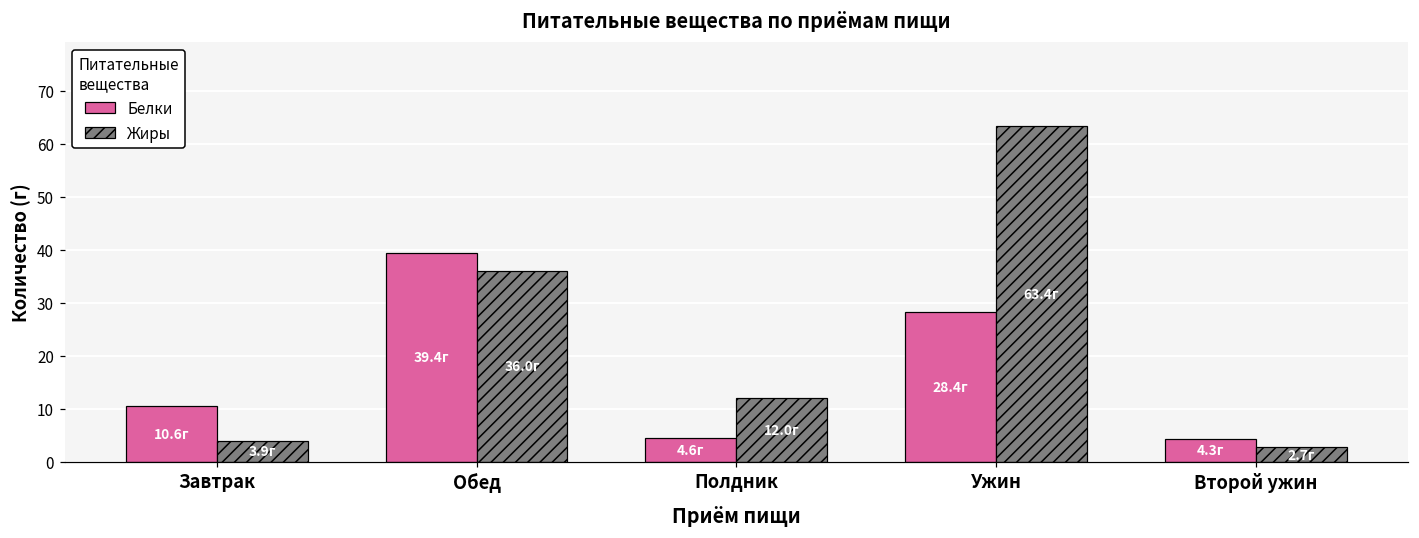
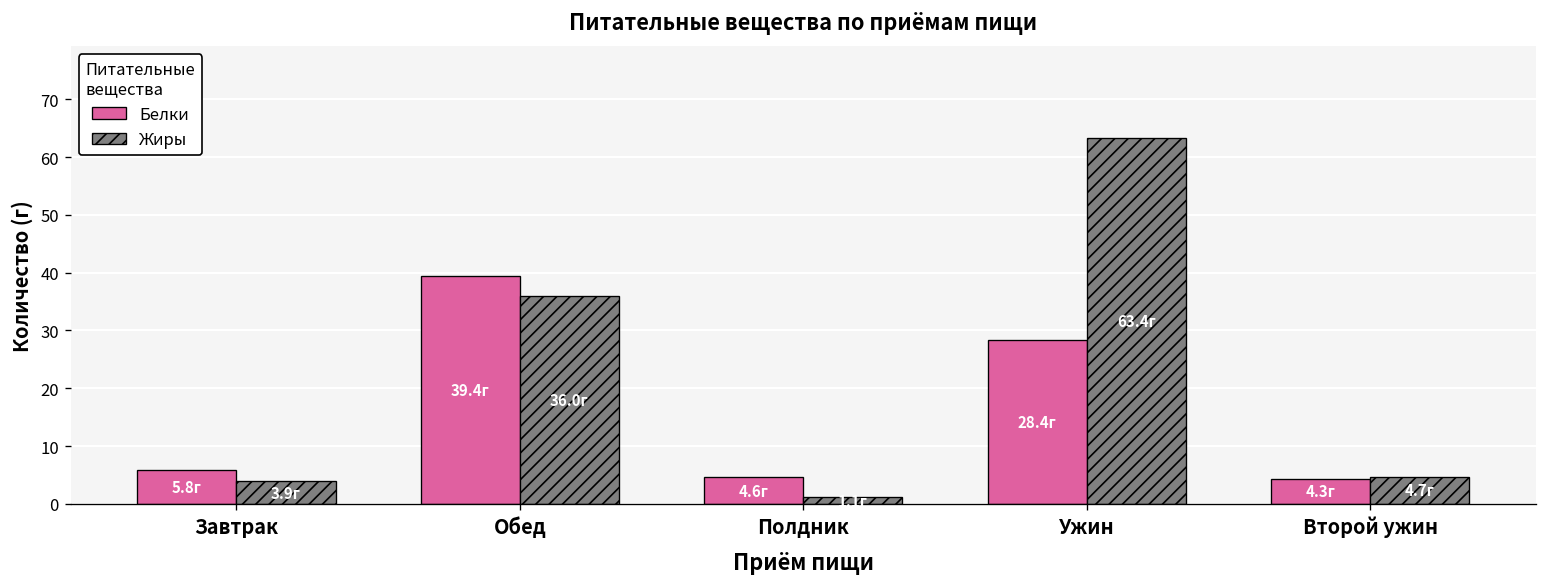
Белки, Завтрак: 10.6г -> 5.8г
Жиры, Полдник: 12 -> 1
Жиры, Второй ужин: 2.7г -> 4.7г
